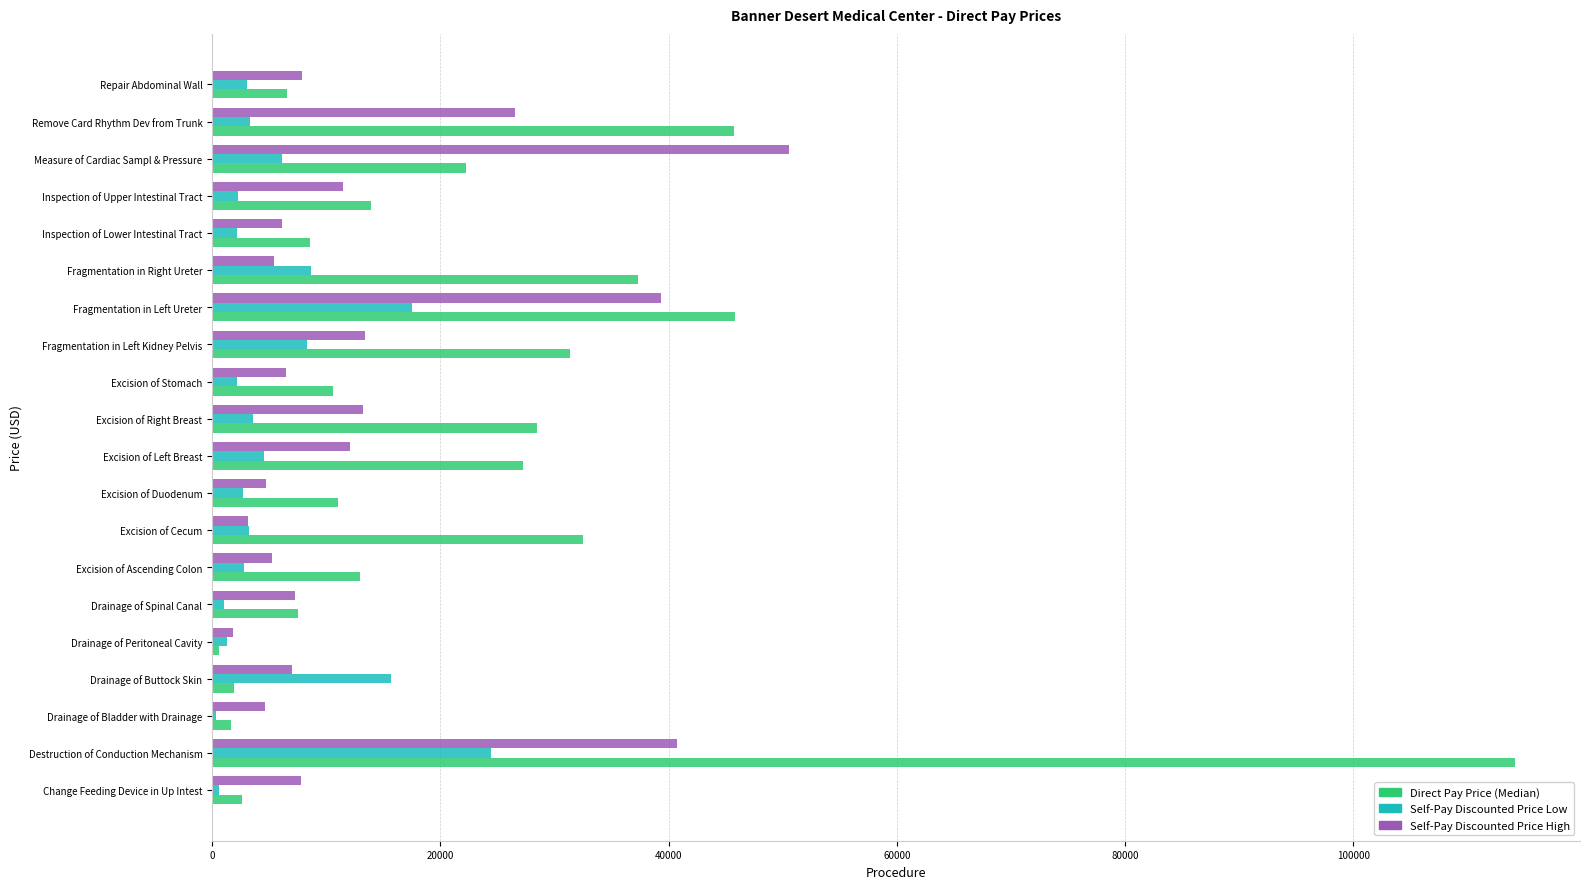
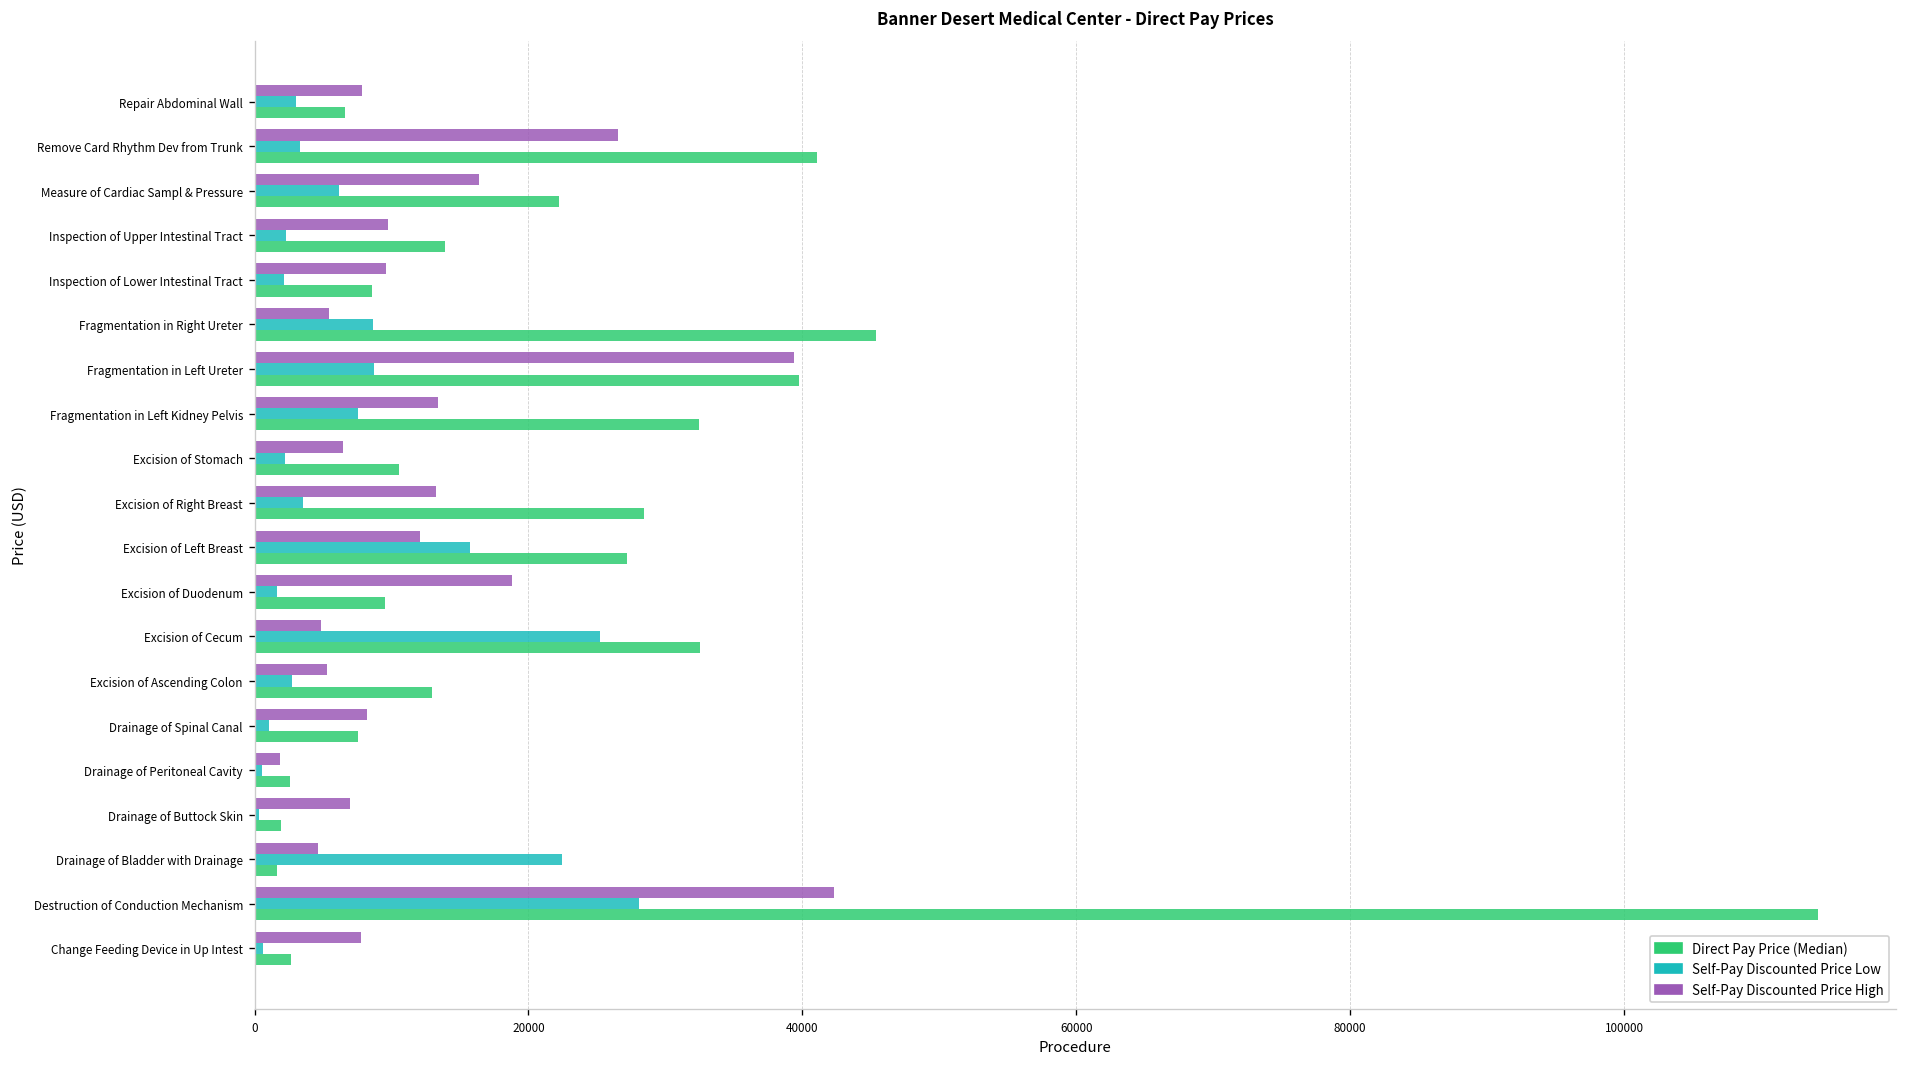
Direct Pay Price (Median), Remove Card Rhythm Dev from Trunk: 45700 -> 41000
Self-Pay Discounted Price High, Measure of Cardiac Sampl & Pressure: 50500 -> 16400
Self-Pay Discounted Price High, Inspection of Upper Intestinal Tract: 11500 -> 9700
Self-Pay Discounted Price High, Inspection of Lower Intestinal Tract: 6100 -> 9600
Direct Pay Price (Median), Fragmentation in Right Ureter: 37300 -> 45400
Self-Pay Discounted Price Low, Fragmentation in Left Ureter: 17500 -> 8700
Direct Pay Price (Median), Fragmentation in Left Ureter: 45800 -> 39800
Self-Pay Discounted Price Low, Fragmentation in Left Kidney Pelvis: 8300 -> 7500
Direct Pay Price (Median), Fragmentation in Left Kidney Pelvis: 31300 -> 32500
Self-Pay Discounted Price Low, Excision of Left Breast: 4500 -> 15700
Self-Pay Discounted Price High, Excision of Duodenum: 4800 -> 18800
Self-Pay Discounted Price Low, Excision of Duodenum: 2700 -> 1700
Direct Pay Price (Median), Excision of Duodenum: 11000 -> 9500
Self-Pay Discounted Price High, Excision of Cecum: 3100 -> 4800
Self-Pay Discounted Price Low, Excision of Cecum: 3200 -> 25200
Self-Pay Discounted Price High, Drainage of Spinal Canal: 7200 -> 8200
Self-Pay Discounted Price Low, Drainage of Peritoneal Cavity: 1300 -> 500
Direct Pay Price (Median), Drainage of Peritoneal Cavity: 600 -> 2600
Self-Pay Discounted Price Low, Drainage of Buttock Skin: 15600 -> 300
Self-Pay Discounted Price Low, Drainage of Bladder with Drainage: 300 -> 22400
Self-Pay Discounted Price High, Destruction of Conduction Mechanism: 40800 -> 42300
Self-Pay Discounted Price Low, Destruction of Conduction Mechanism: 24400 -> 28000
